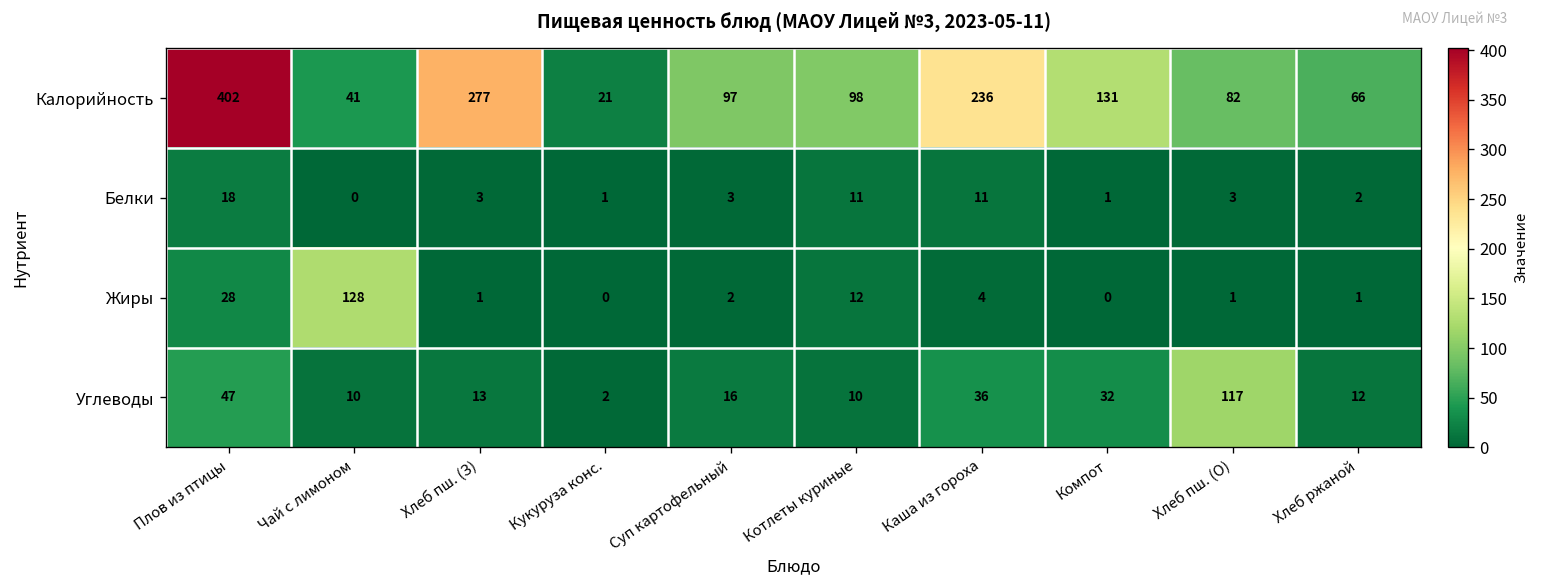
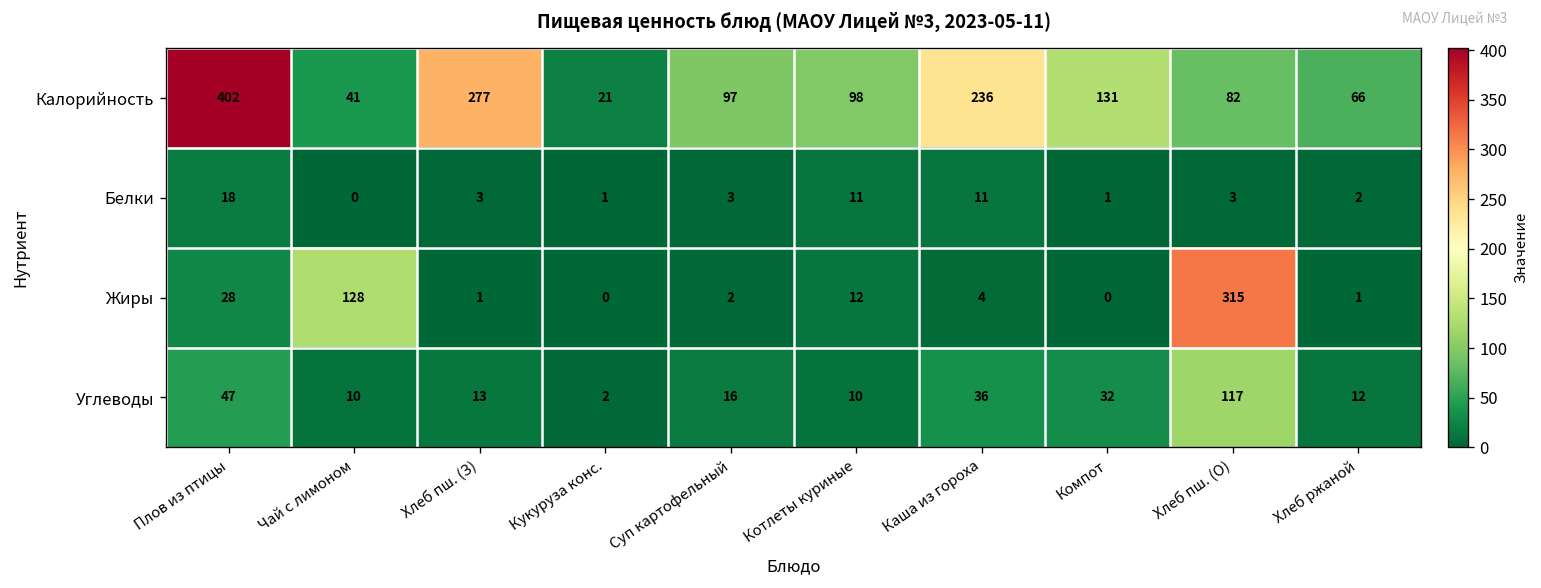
Жиры, Хлеб пш. (О): 1 -> 315
